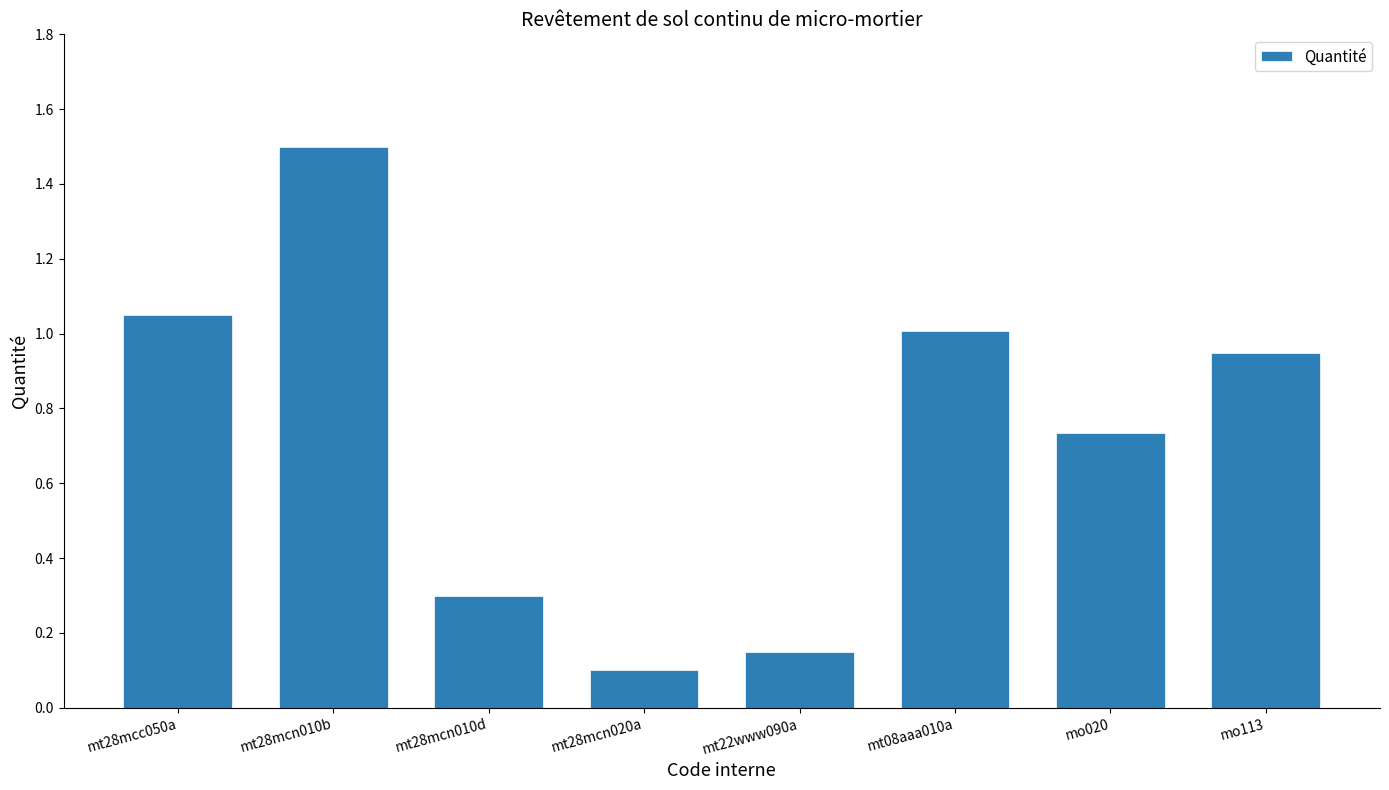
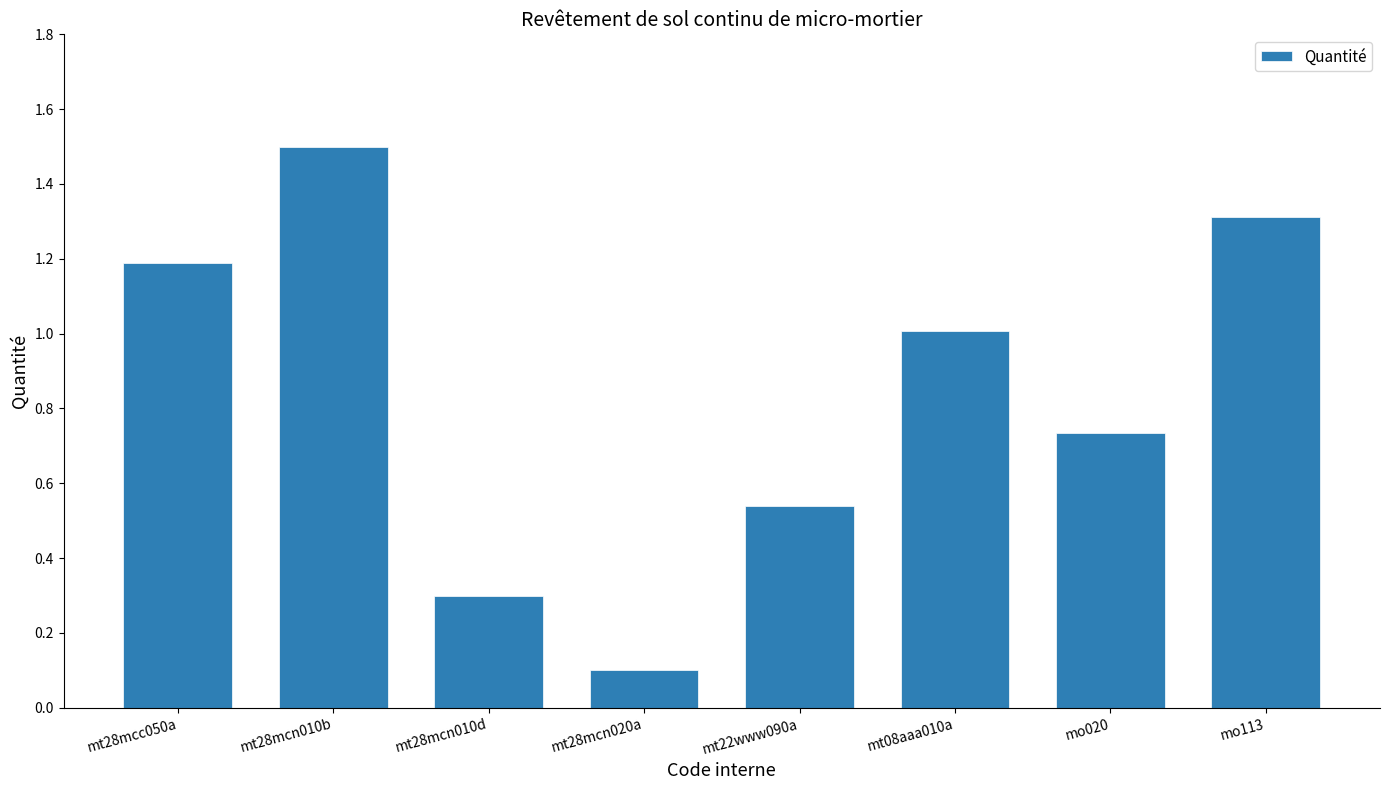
mt28mcc050a: 1.05 -> 1.19
mt22www090a: 0.15 -> 0.54
mo113: 0.95 -> 1.31
